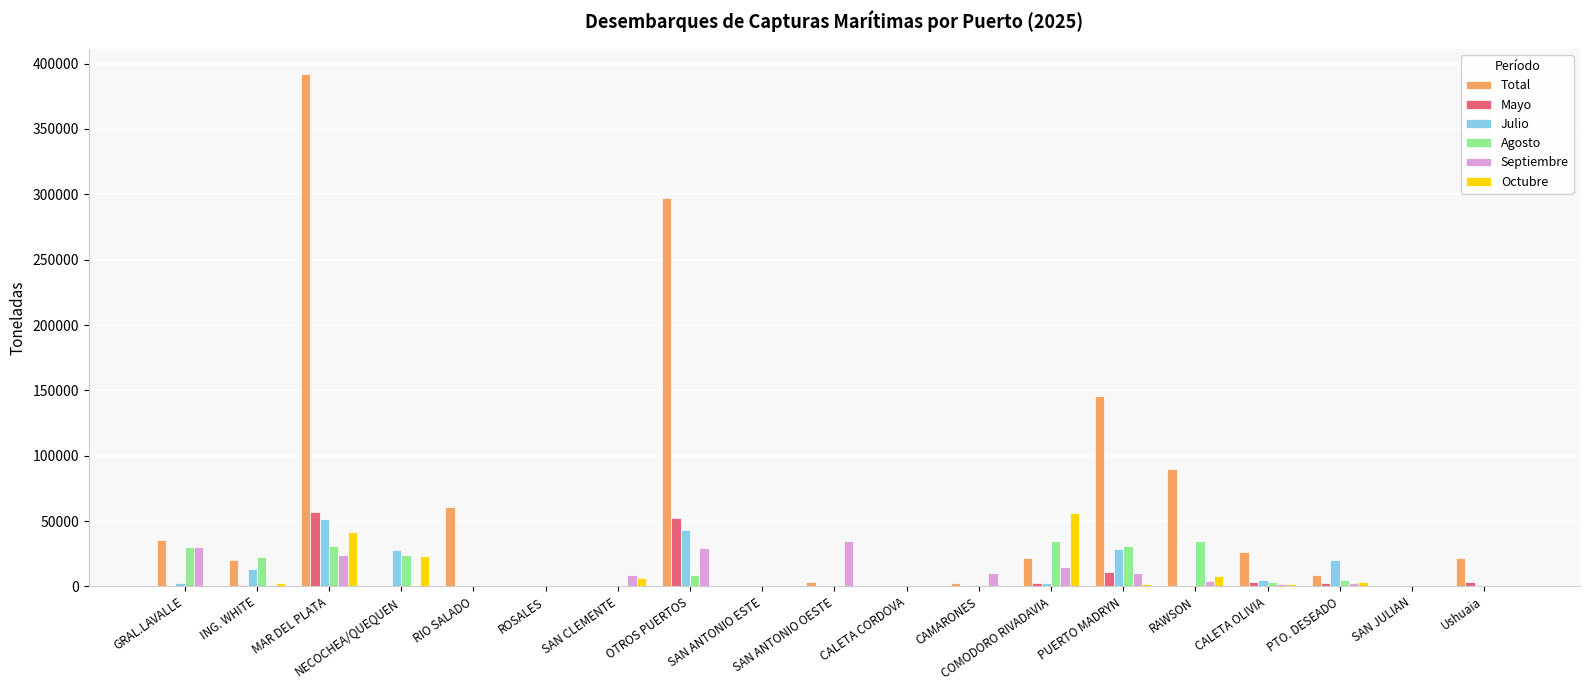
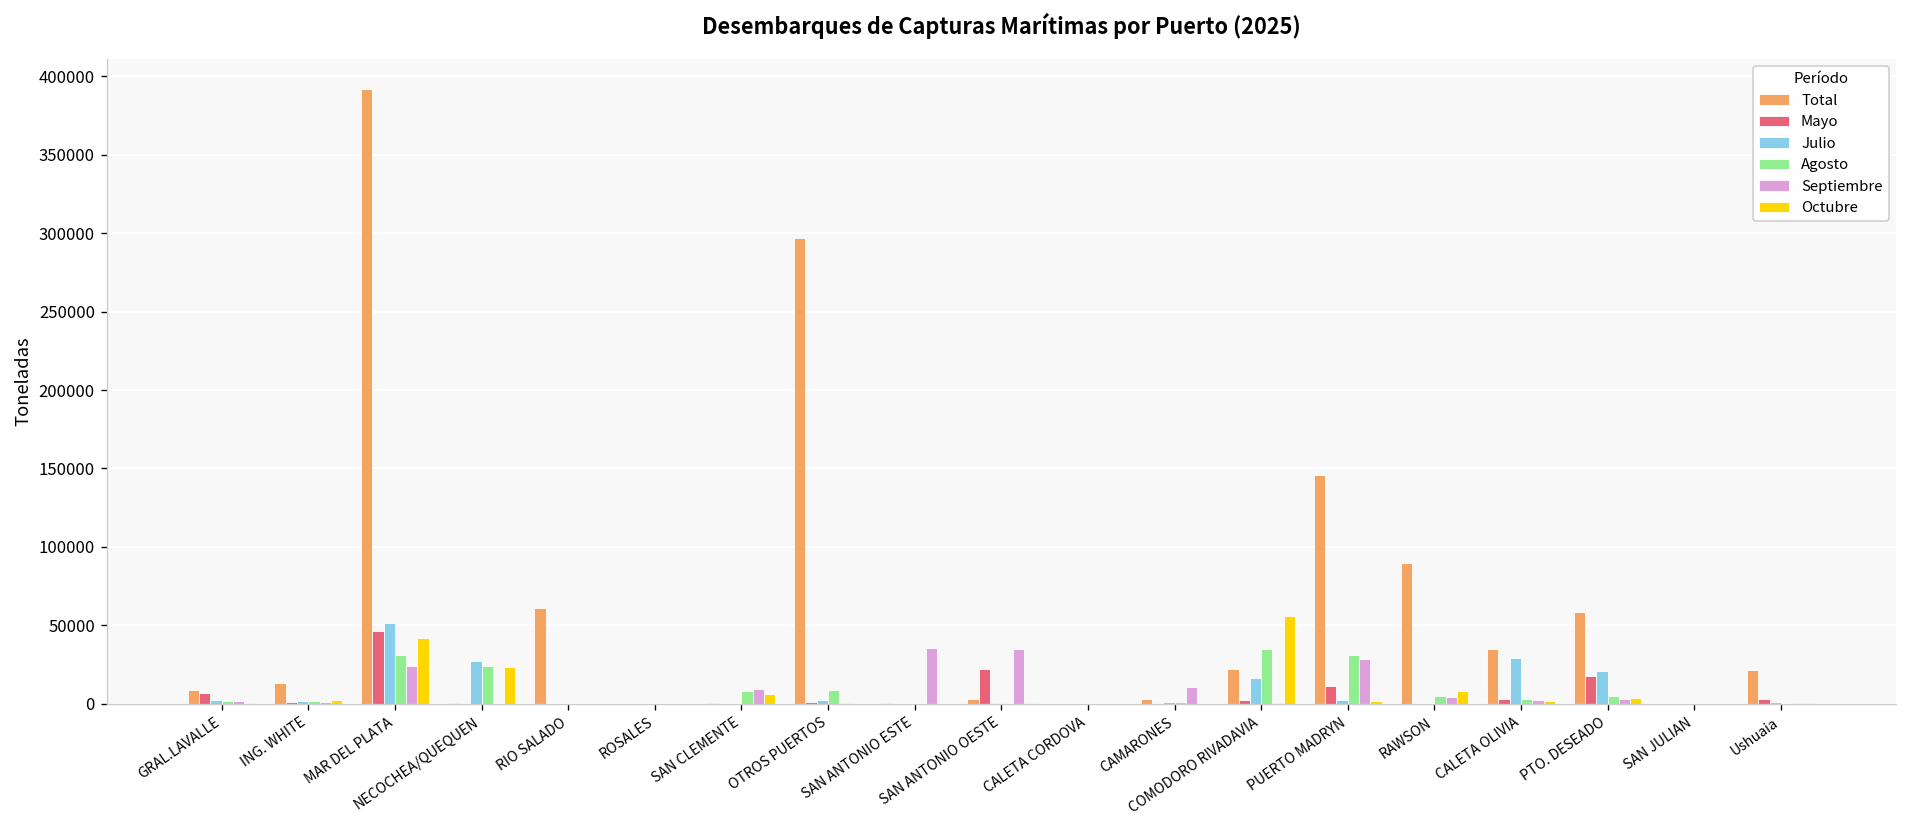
Total, GRAL.LAVALLE: 36000 -> 9000
Mayo, GRAL.LAVALLE: 0 -> 7000
Agosto, GRAL.LAVALLE: 30000 -> 2000
Septiembre, GRAL.LAVALLE: 30000 -> 1000
Total, ING. WHITE: 20000 -> 14000
Julio, ING. WHITE: 13000 -> 2000
Agosto, ING. WHITE: 23000 -> 2000
Mayo, MAR DEL PLATA: 57000 -> 46000
Agosto, SAN CLEMENTE: 0 -> 8000
Mayo, OTROS PUERTOS: 52000 -> 1000
Julio, OTROS PUERTOS: 43000 -> 2000
Septiembre, OTROS PUERTOS: 30000 -> 0
Septiembre, SAN ANTONIO ESTE: 0 -> 36000
Mayo, SAN ANTONIO OESTE: 0 -> 22000
Julio, COMODORO RIVADAVIA: 2000 -> 17000
Septiembre, COMODORO RIVADAVIA: 15000 -> 0
Julio, PUERTO MADRYN: 29000 -> 3000
Septiembre, PUERTO MADRYN: 10000 -> 29000
Agosto, RAWSON: 34000 -> 5000
Total, CALETA OLIVIA: 26000 -> 35000
Julio, CALETA OLIVIA: 5000 -> 29000
Total, PTO. DESEADO: 9000 -> 59000
Mayo, PTO. DESEADO: 2000 -> 18000
